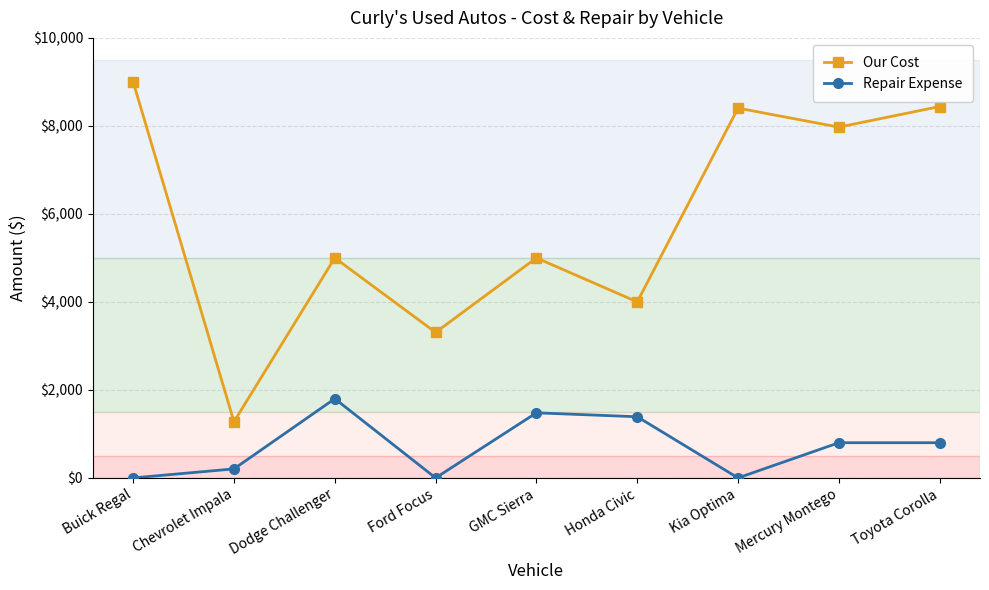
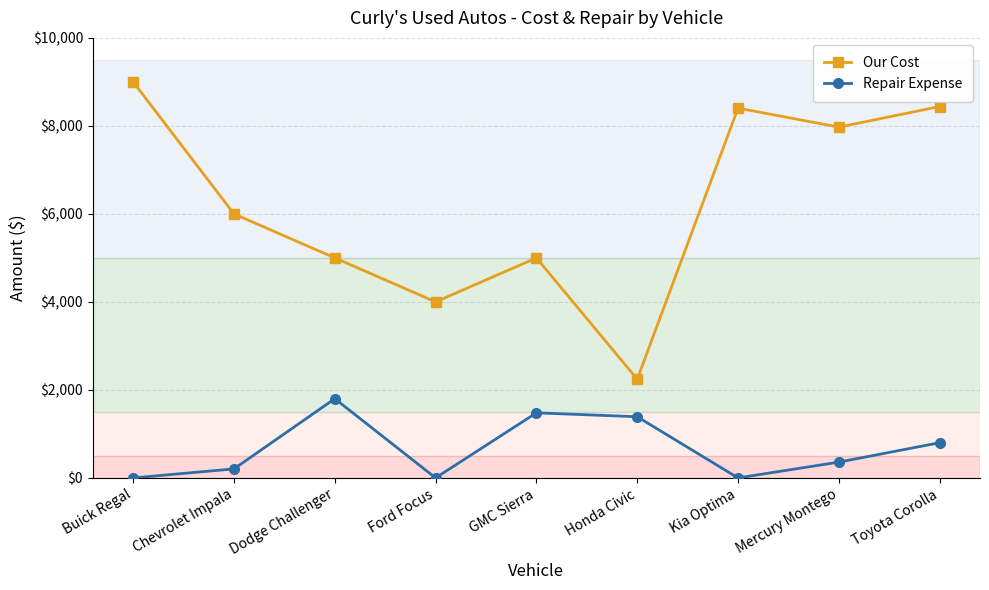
Our Cost, Chevrolet Impala: $1,300 -> $6,000
Our Cost, Ford Focus: $3,300 -> $4,000
Our Cost, Honda Civic: $4,000 -> $2,200
Repair Expense, Mercury Montego: $800 -> $400
